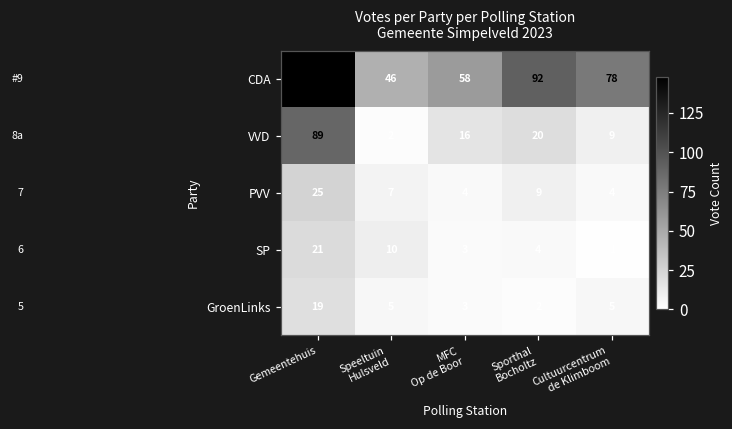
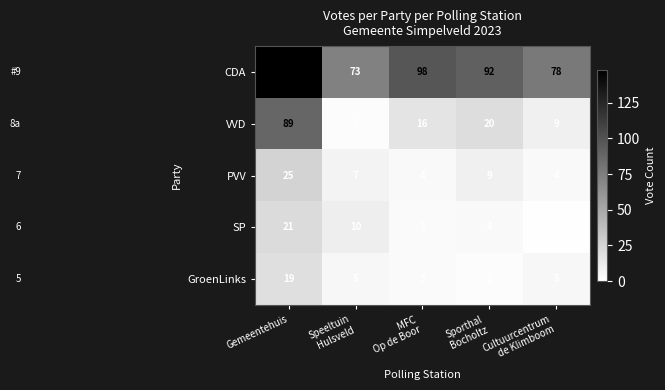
CDA, Speeltuin Hulsveld: 46 -> 73
CDA, MFC Op de Boor: 58 -> 98
